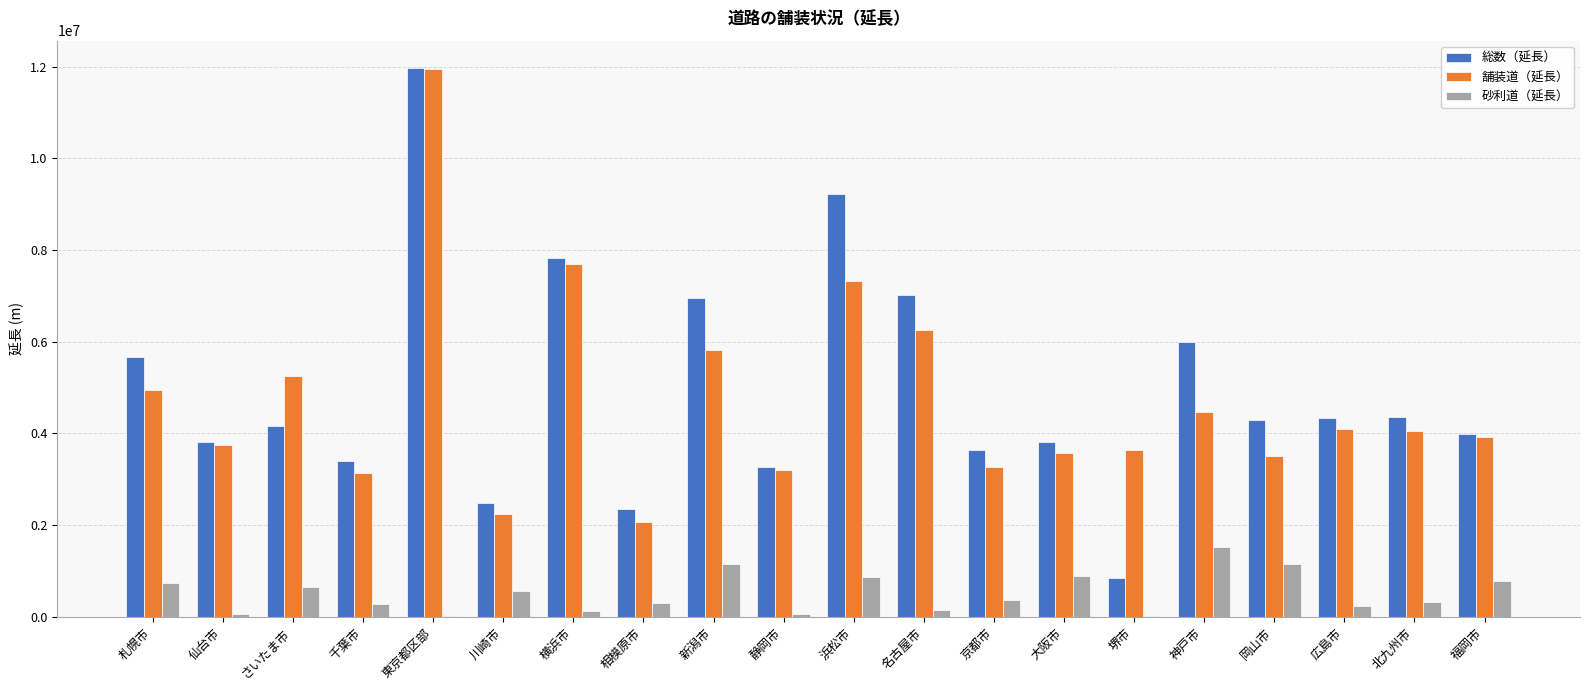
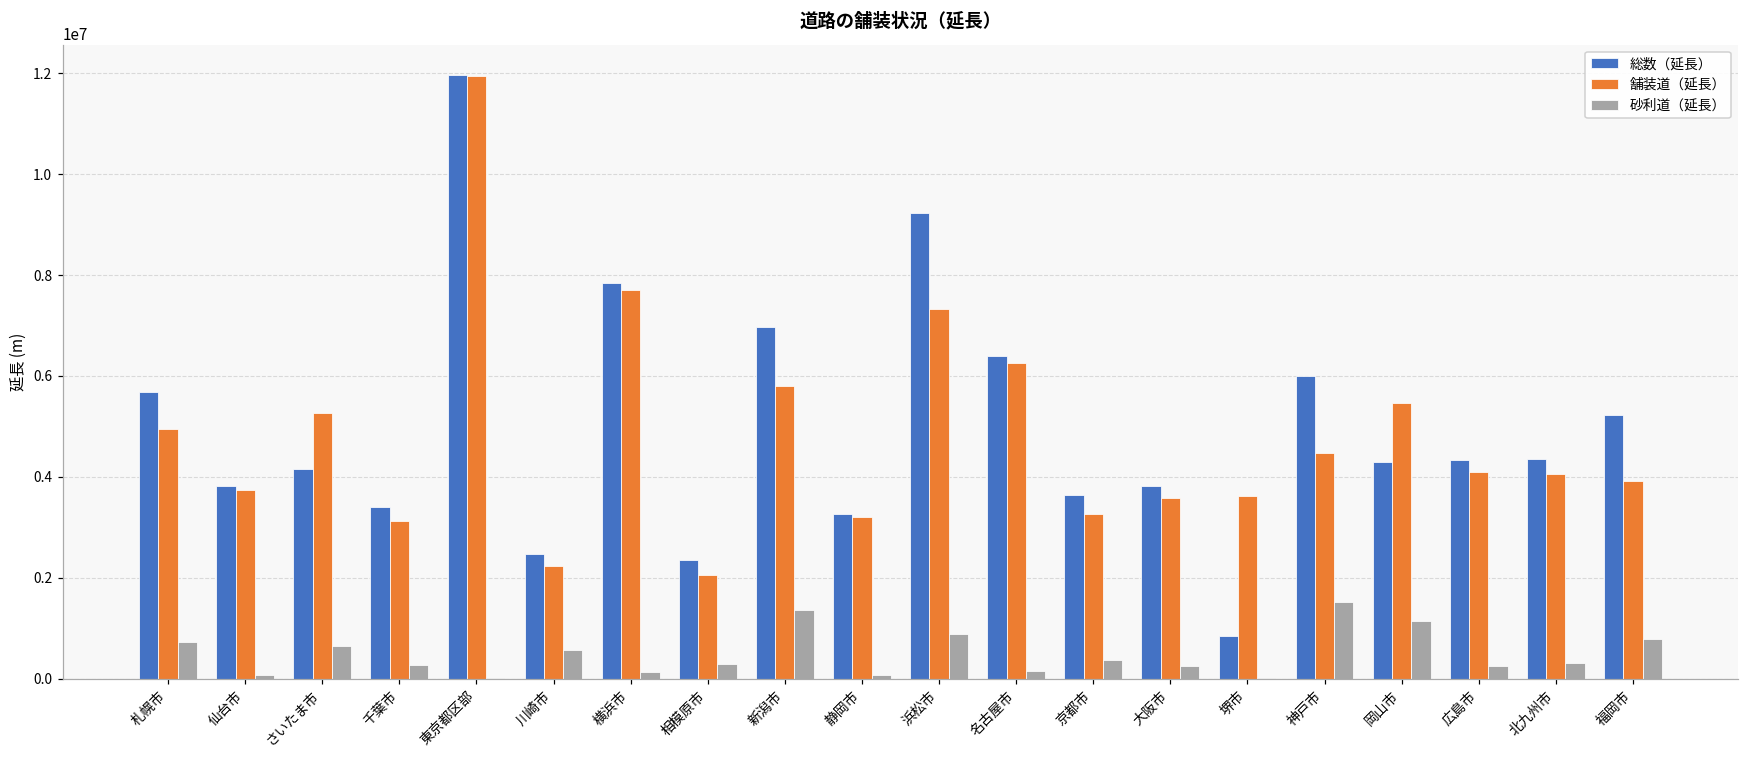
砂利道（延長）, 新潟市: 1200000 -> 1400000
総数（延長）, 名古屋市: 7000000 -> 6400000
砂利道（延長）, 大阪市: 900000 -> 200000
舗装道（延長）, 岡山市: 3500000 -> 5500000
総数（延長）, 福岡市: 4000000 -> 5200000
